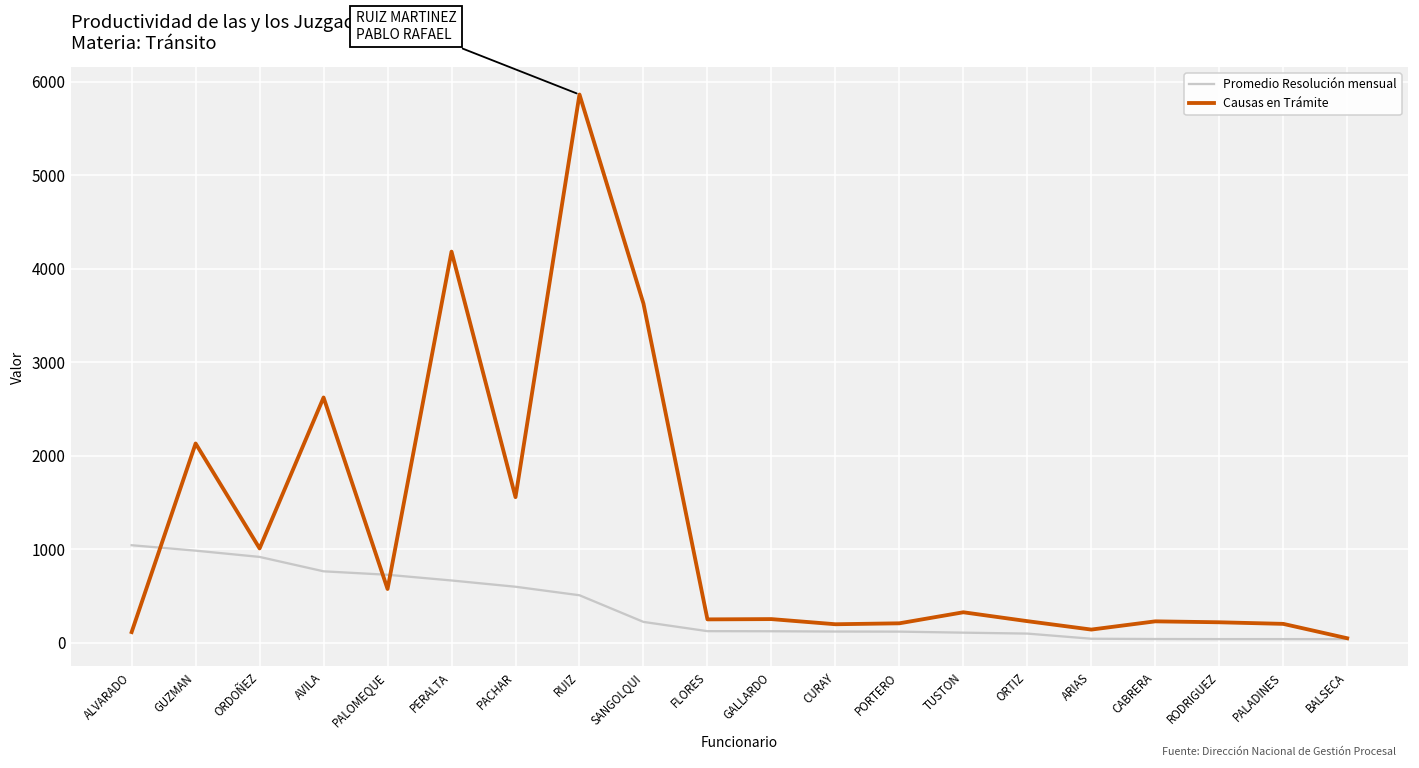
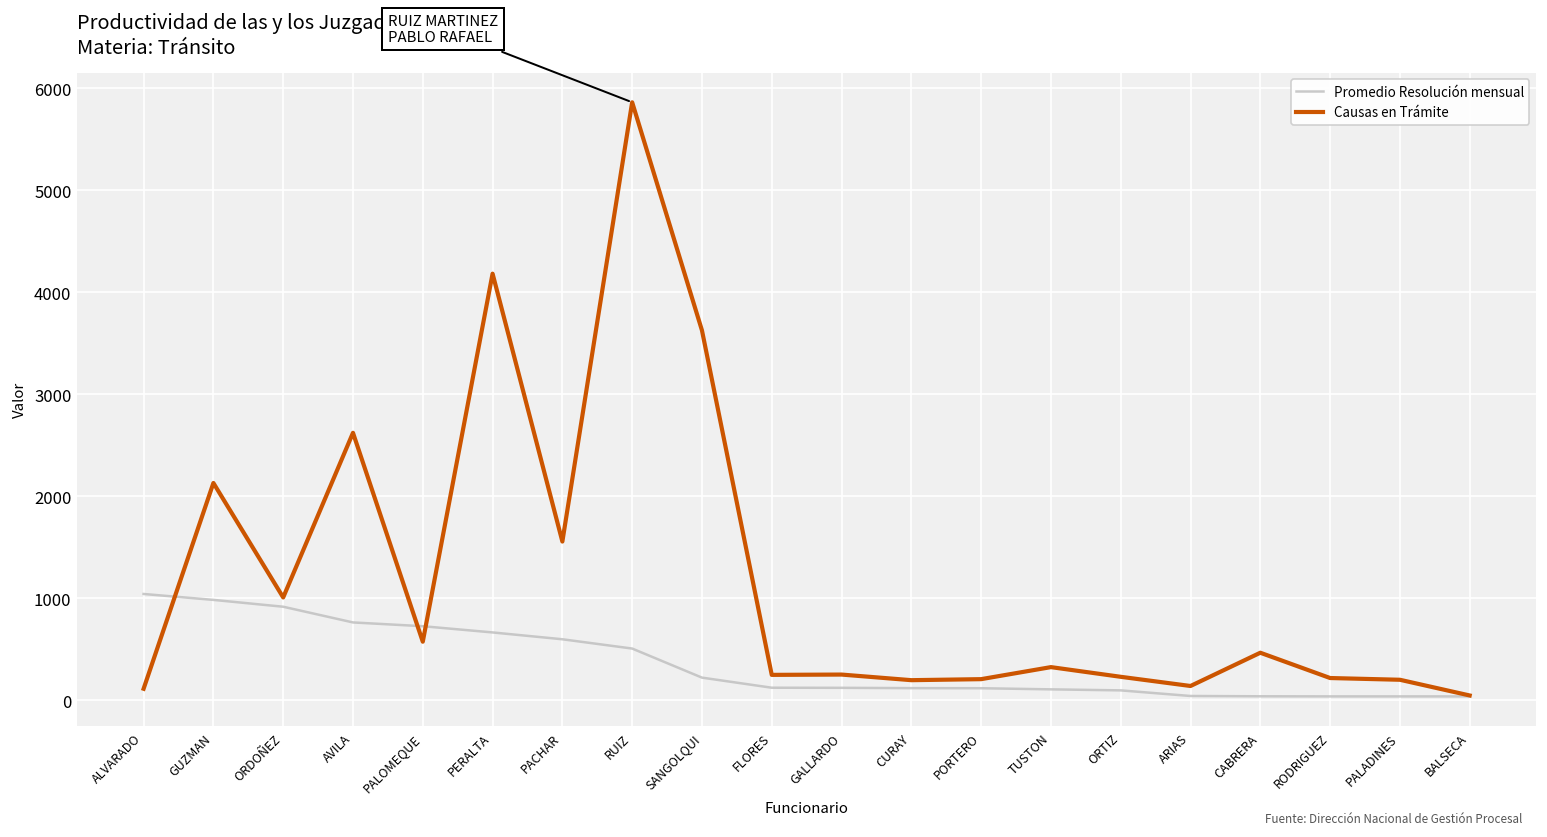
Causas en Trámite, CABRERA: 200 -> 500
